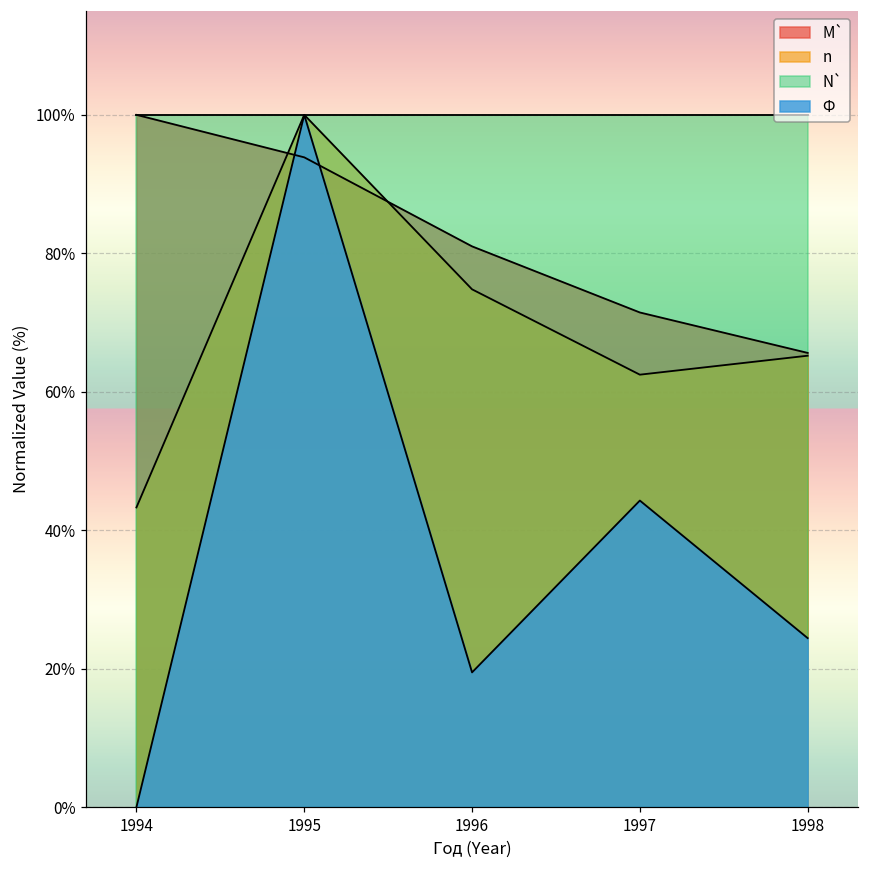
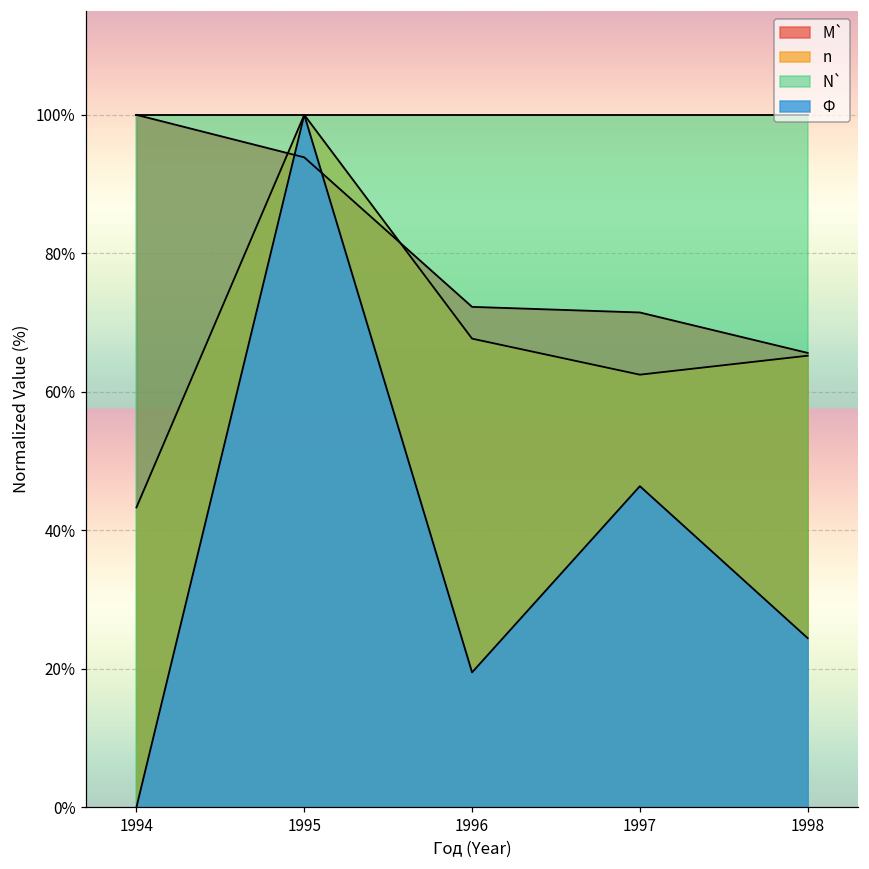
M`, 1996: 81% -> 72%
n, 1996: 75% -> 68%
Ф, 1997: 44% -> 46%
